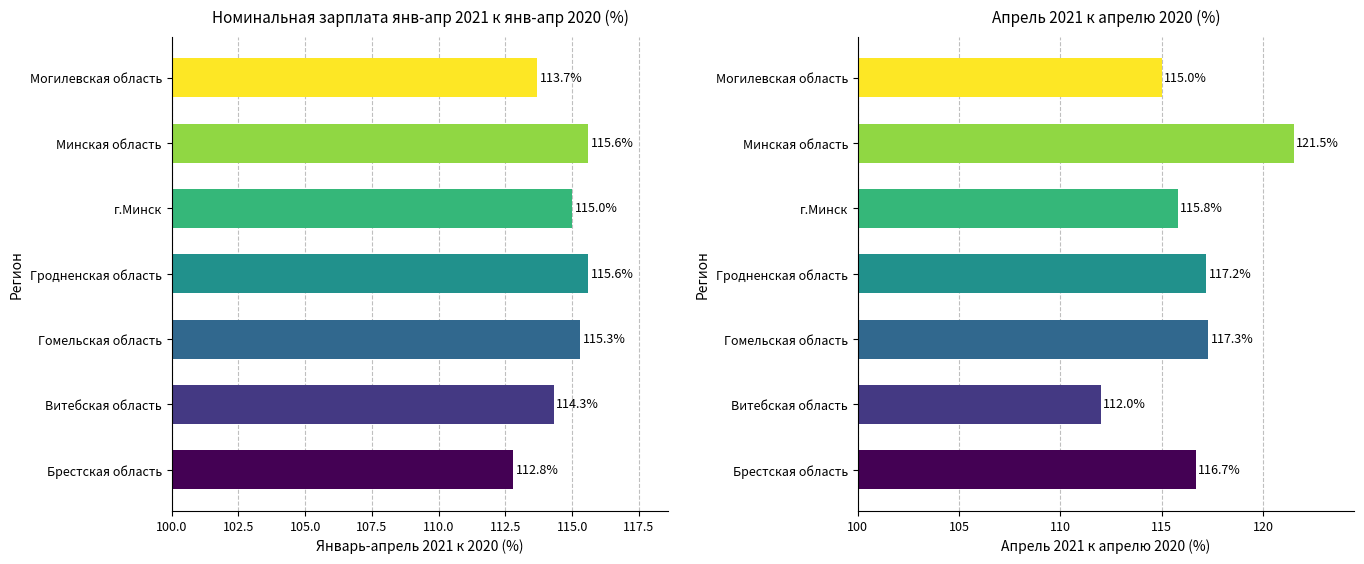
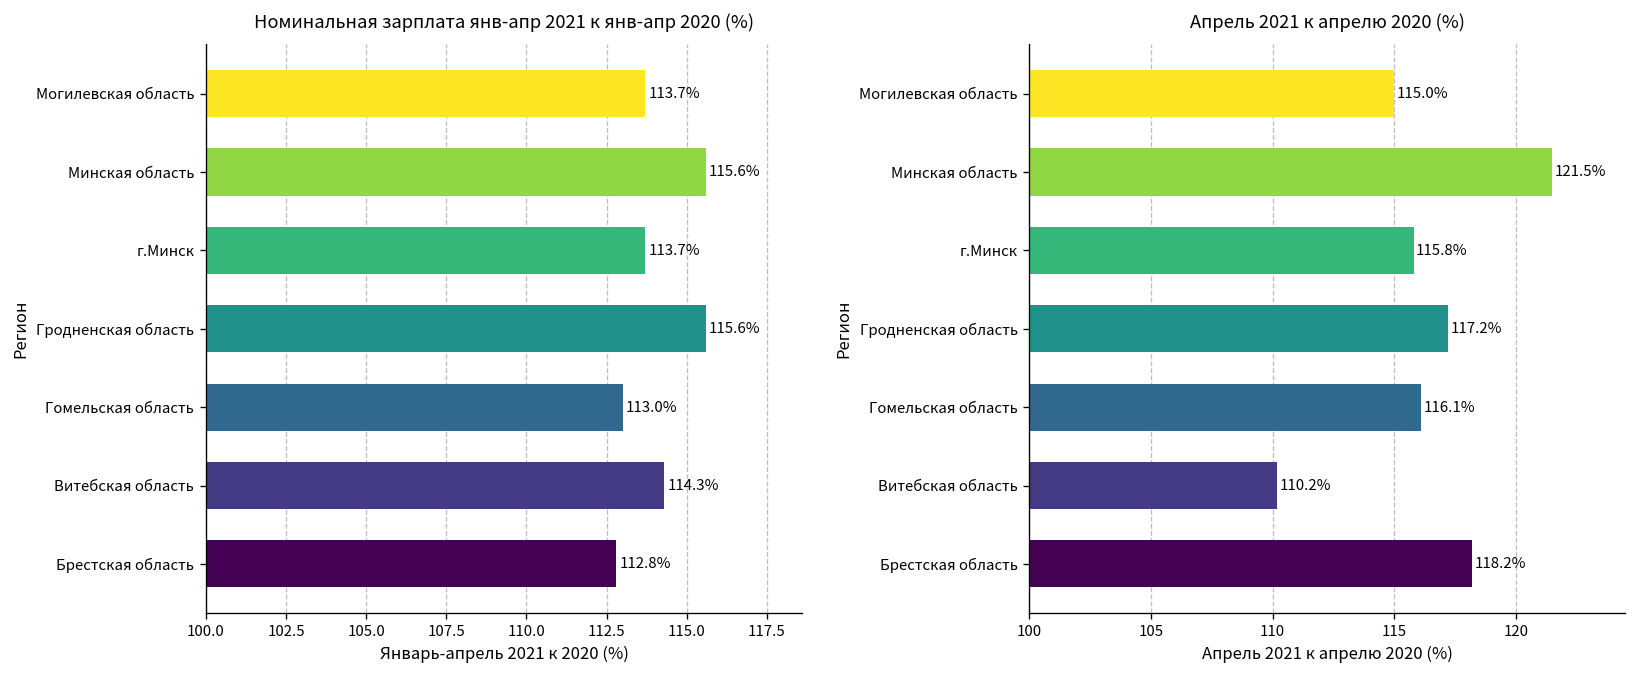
Номинальная зарплата янв-апр 2021 к янв-апр 2020 (%), г.Минск: 115.0% -> 113.7%
Номинальная зарплата янв-апр 2021 к янв-апр 2020 (%), Гомельская область: 115.3% -> 113.0%
Апрель 2021 к апрелю 2020 (%), Гомельская область: 117.3% -> 116.1%
Апрель 2021 к апрелю 2020 (%), Витебская область: 112.0% -> 110.2%
Апрель 2021 к апрелю 2020 (%), Брестская область: 116.7% -> 118.2%
